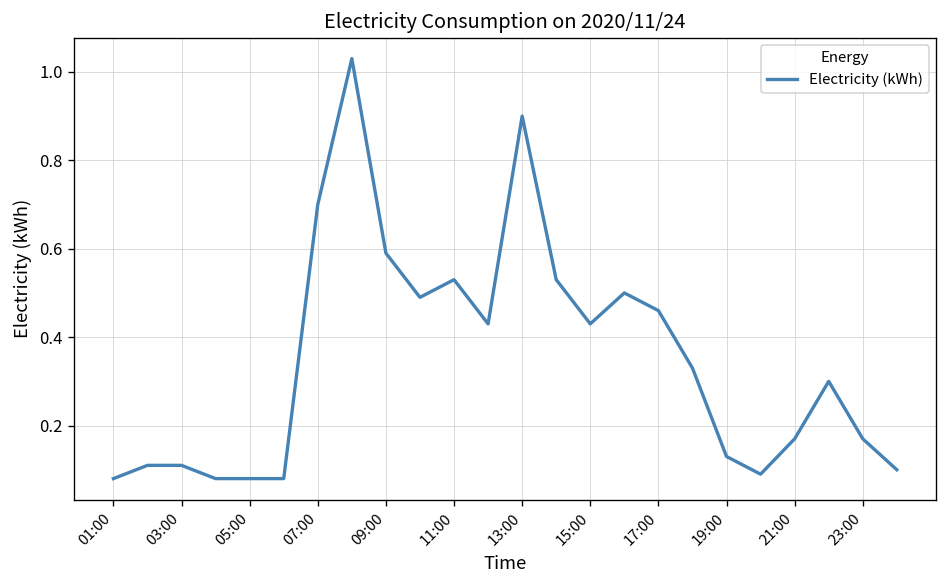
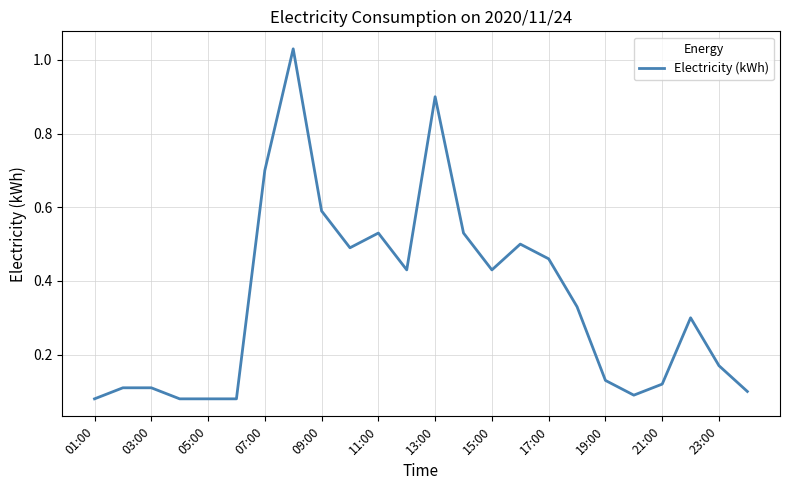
21:00: 0.17 -> 0.12
